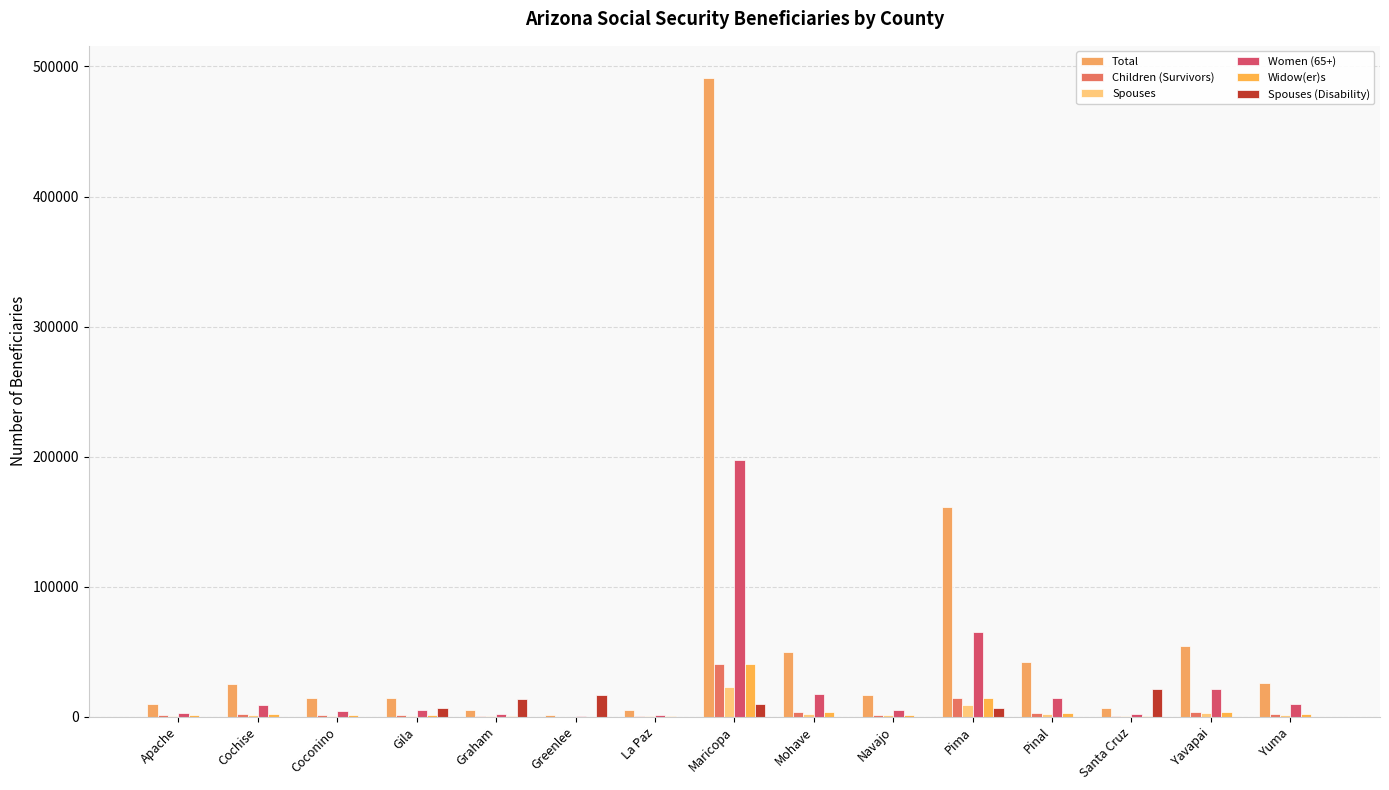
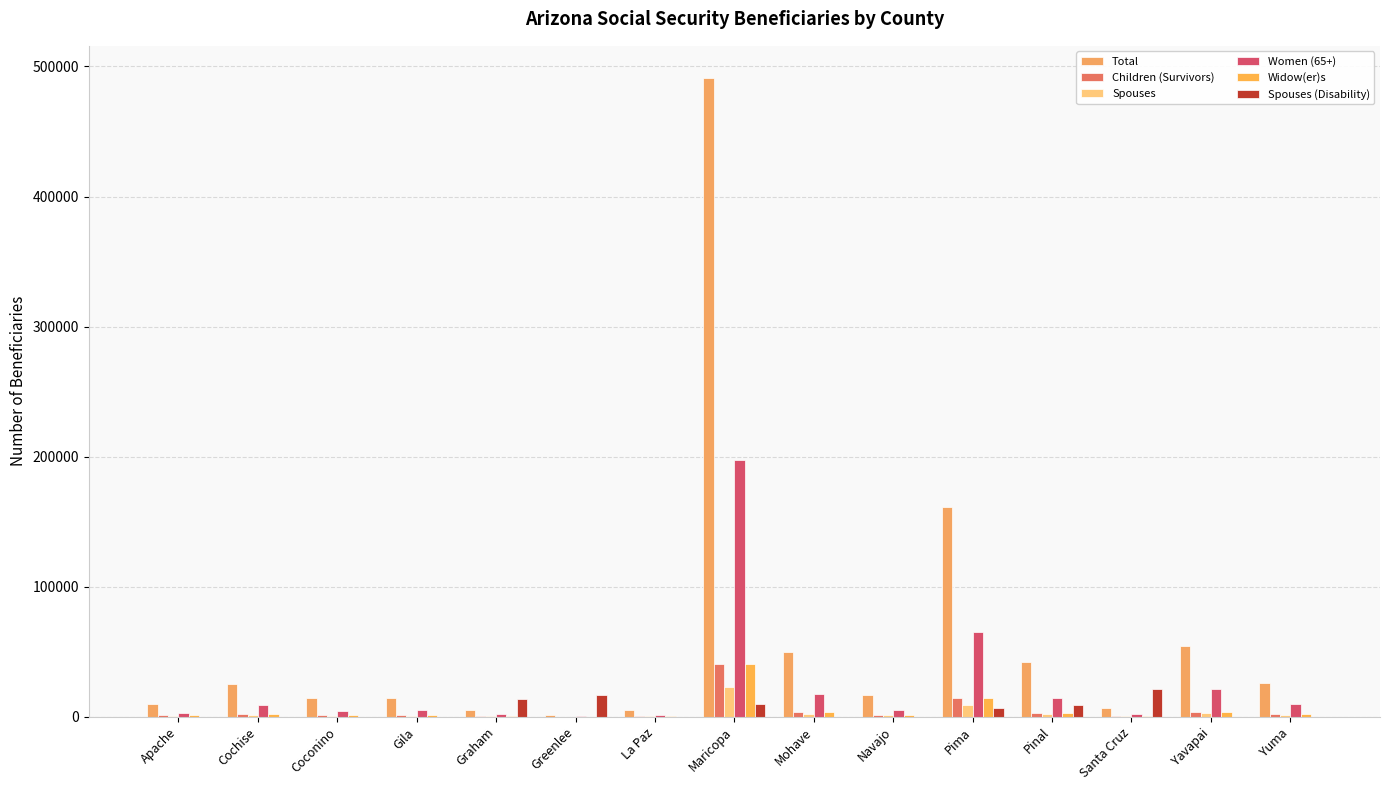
Spouses (Disability), Gila: 6000 -> 0
Spouses (Disability), Pinal: 0 -> 9000
